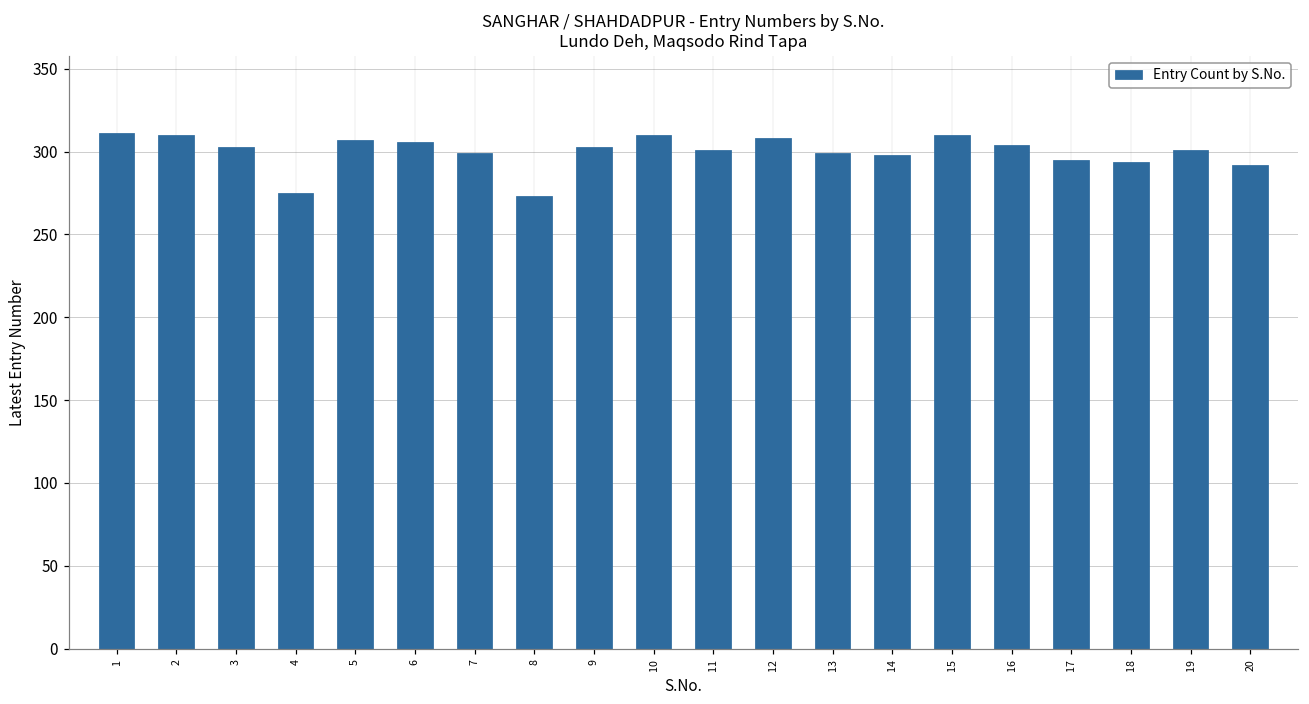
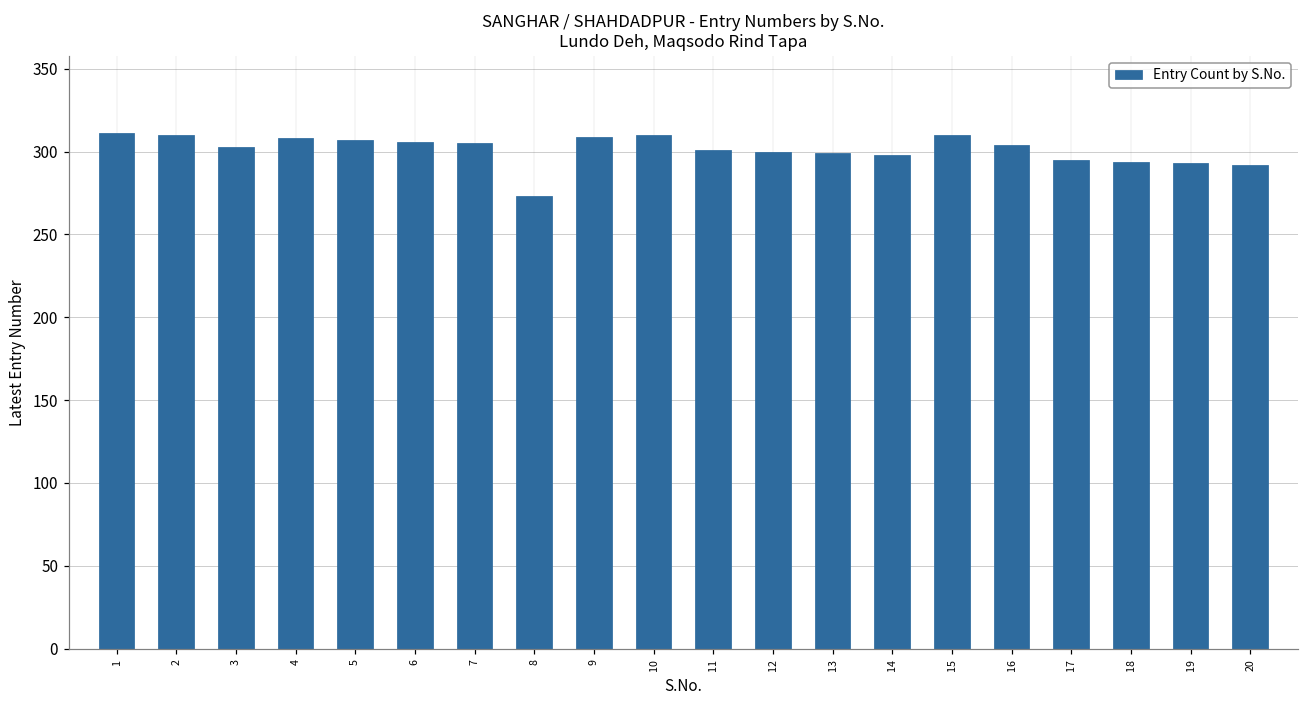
4: 275 -> 308
7: 299 -> 305
9: 303 -> 309
12: 308 -> 300
19: 301 -> 293
